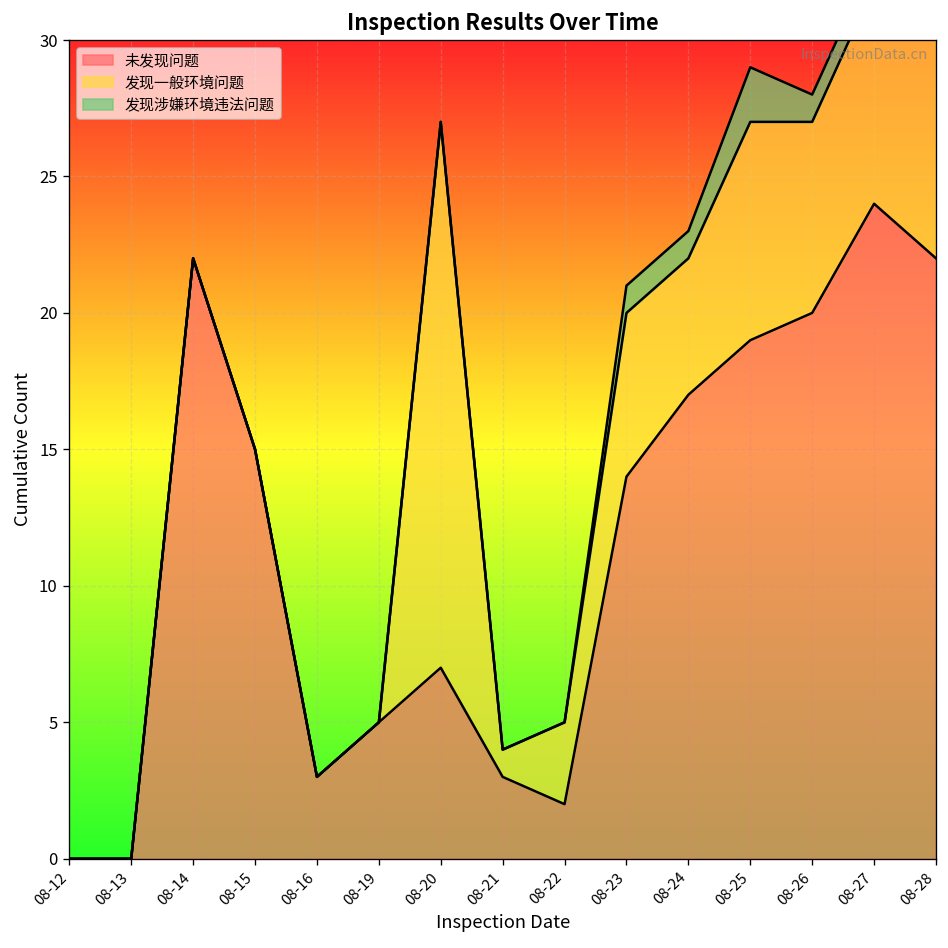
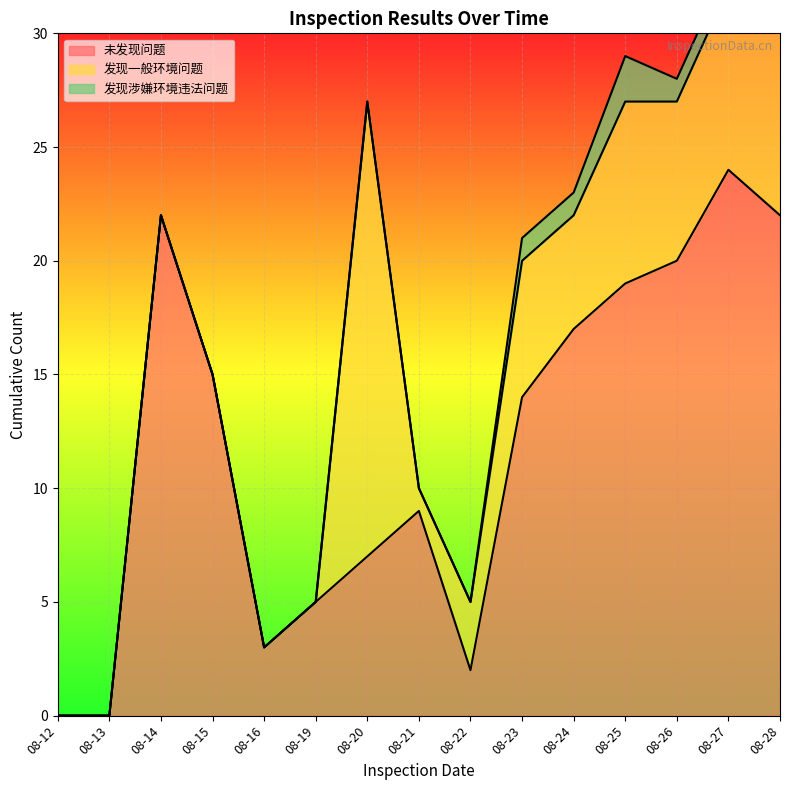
未发现问题, 08-21: 3 -> 9
